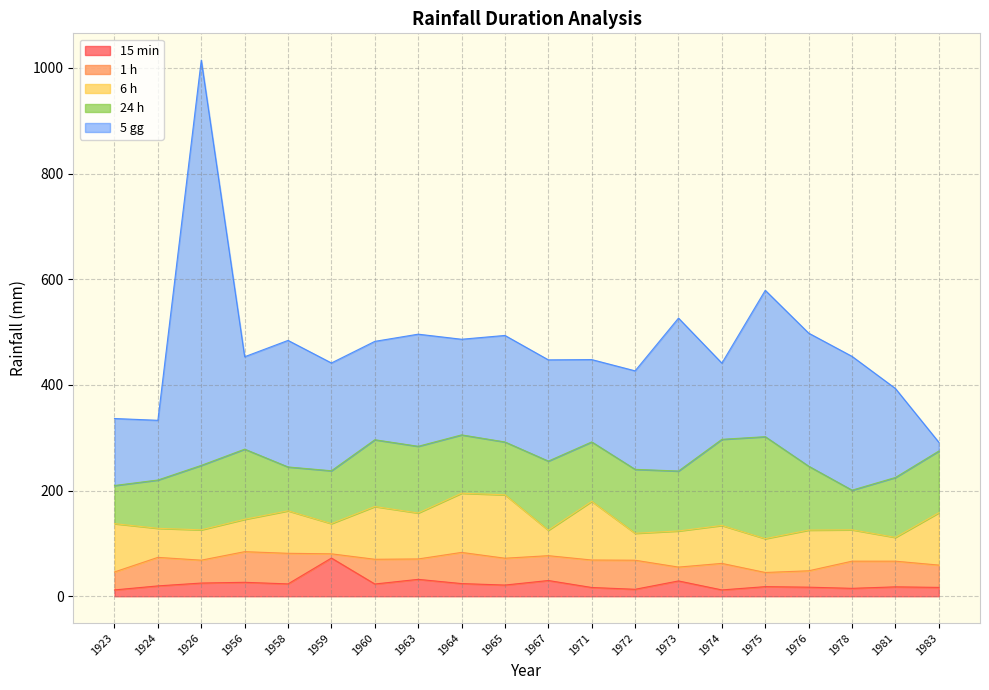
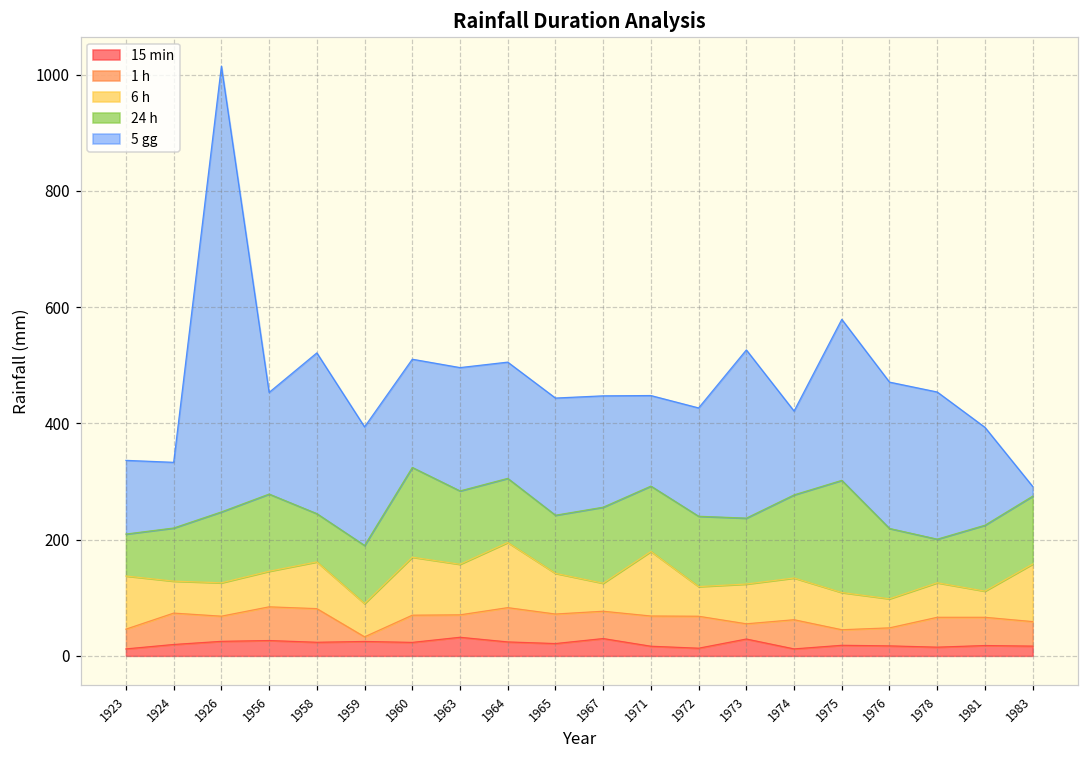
5 gg, 1958: 240 -> 280
15 min, 1959: 70 -> 20
24 h, 1960: 130 -> 150
5 gg, 1964: 180 -> 200
6 h, 1965: 120 -> 70
24 h, 1974: 160 -> 140
6 h, 1976: 80 -> 50
